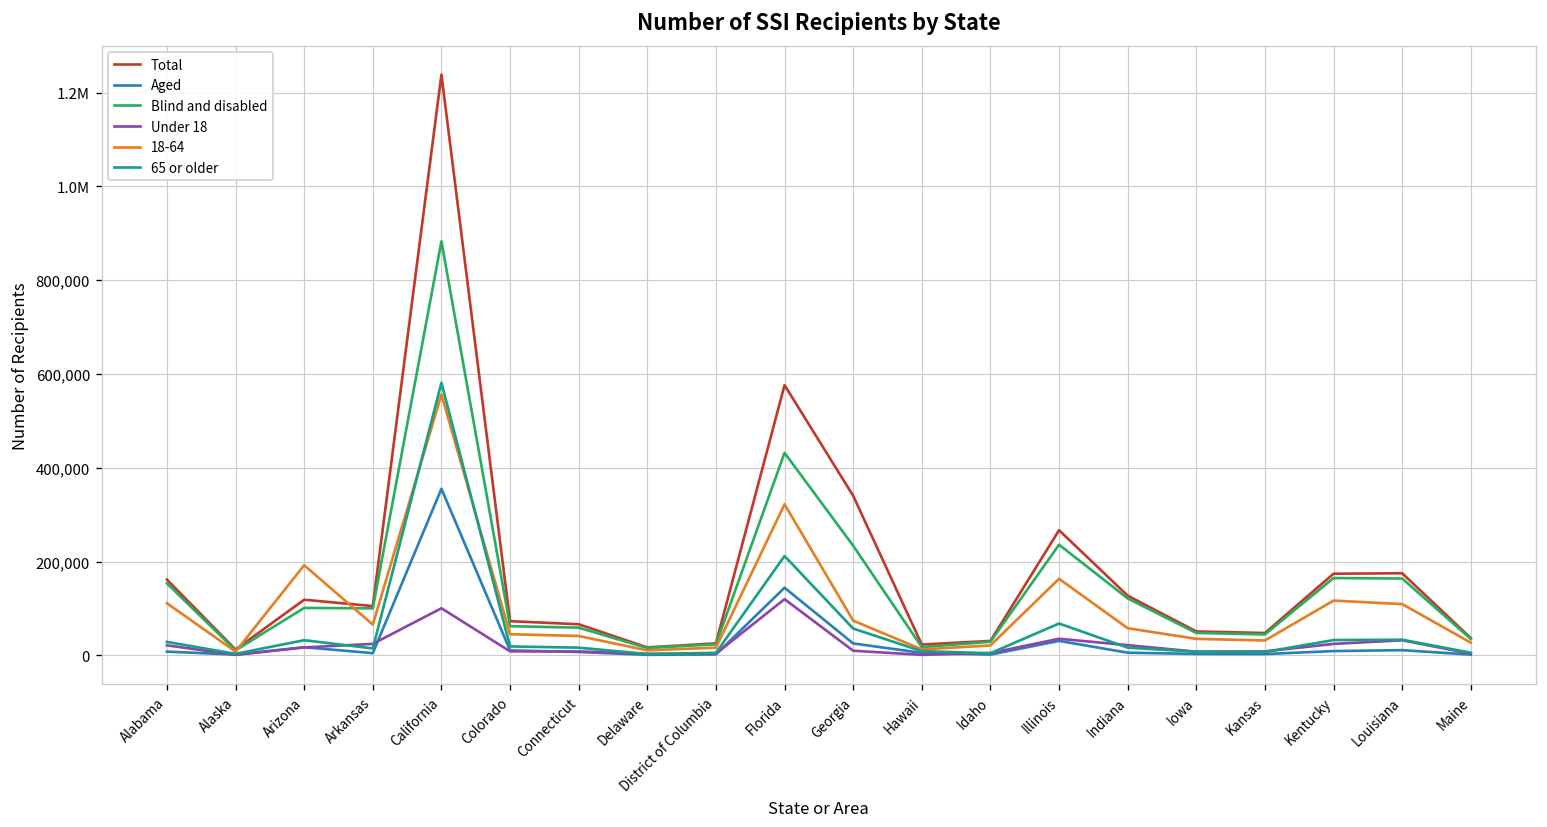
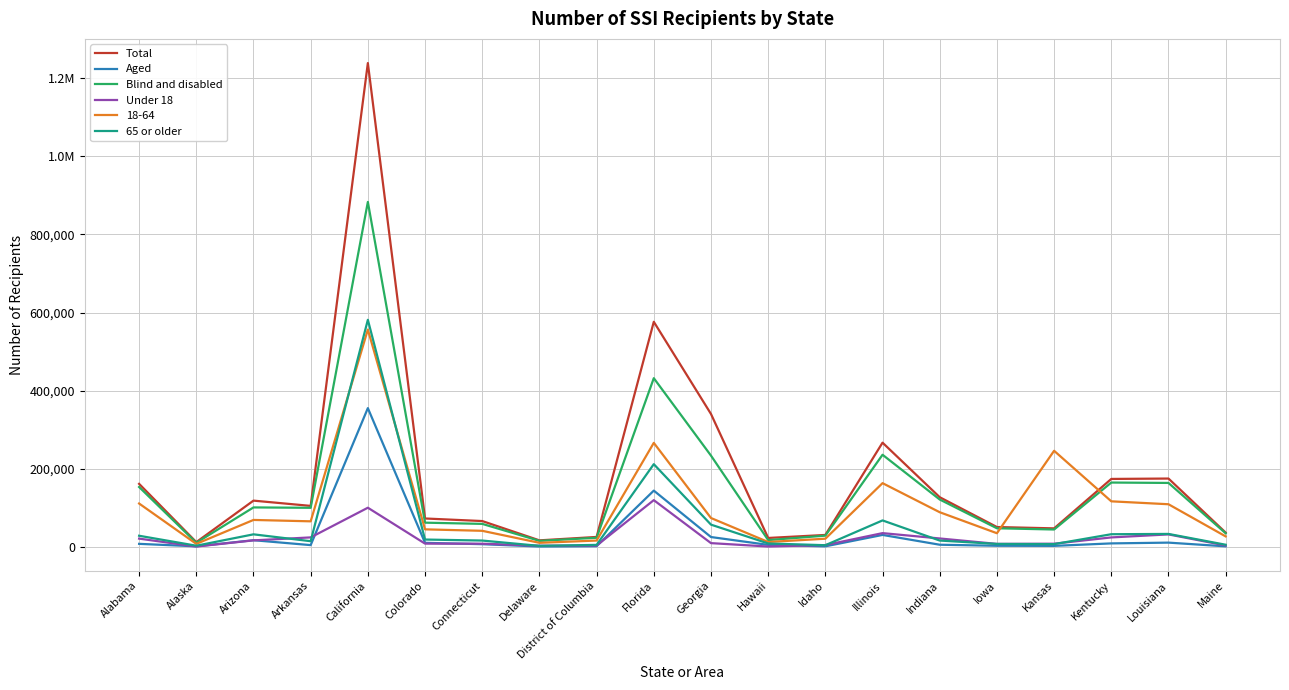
18-64, Arizona: 190,000 -> 70,000
18-64, Florida: 320,000 -> 270,000
18-64, Indiana: 60,000 -> 90,000
18-64, Kansas: 30,000 -> 250,000
